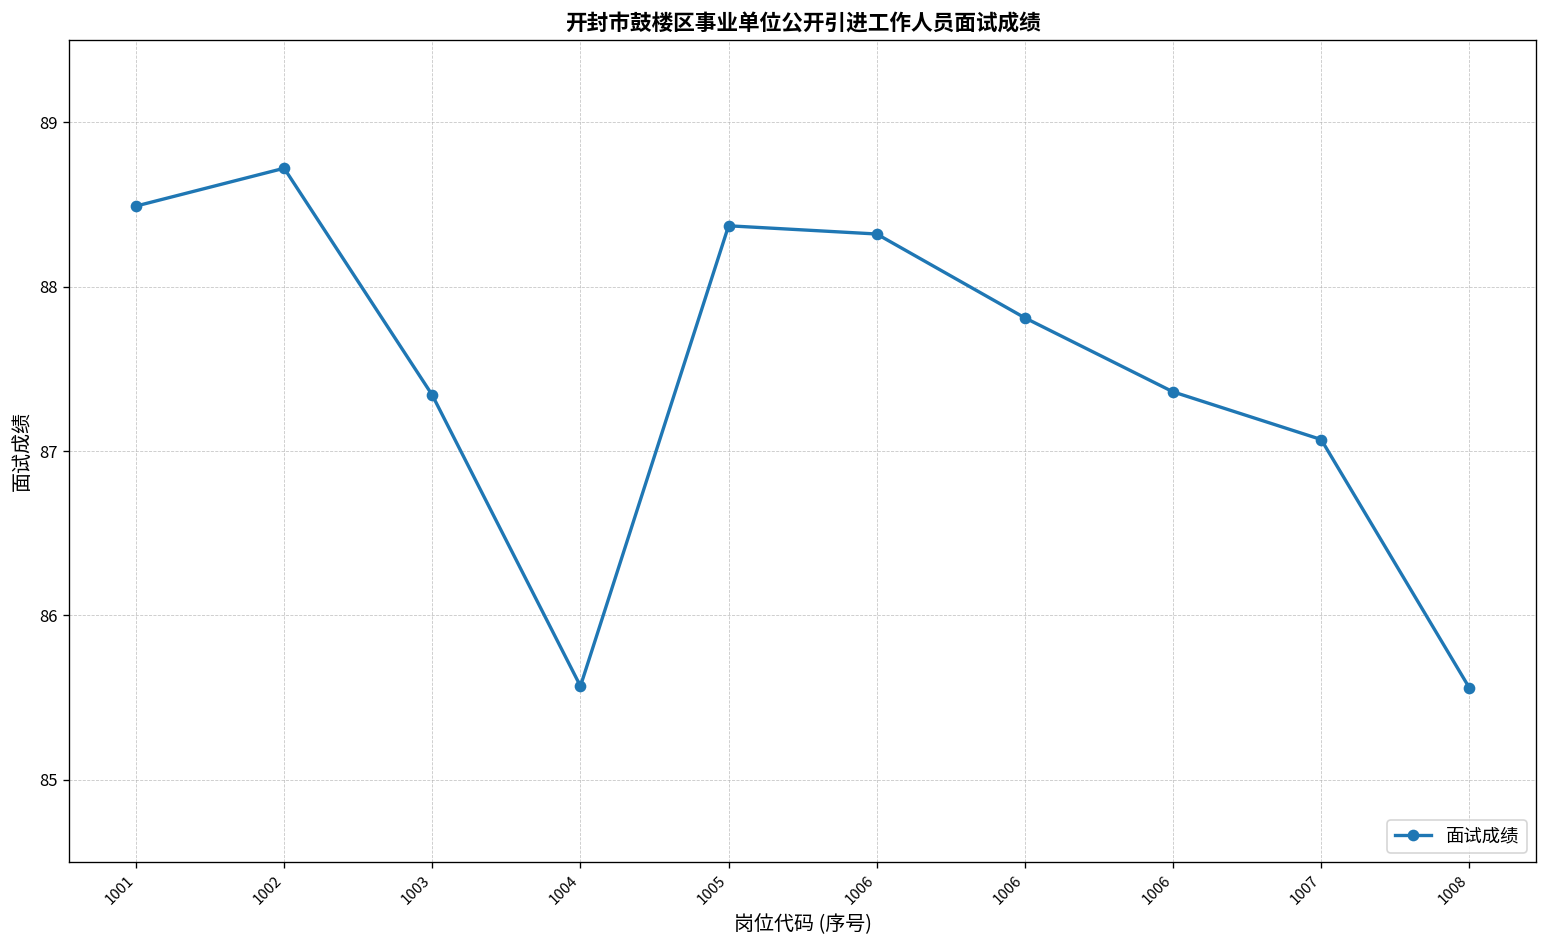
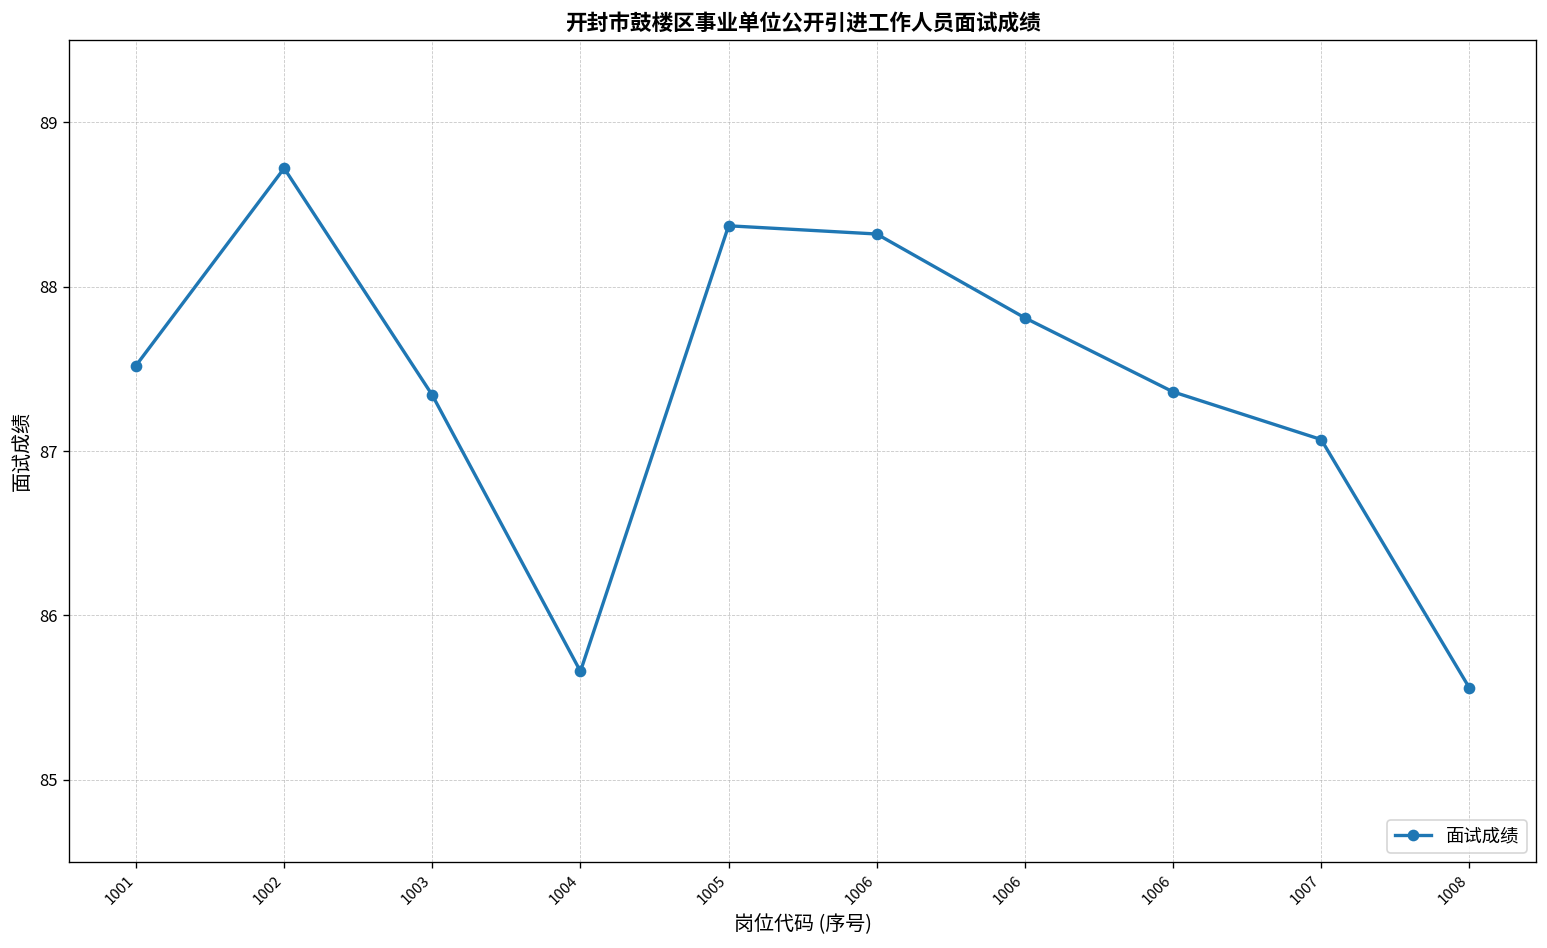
1001: 88.49 -> 87.52
1004: 85.57 -> 85.66
